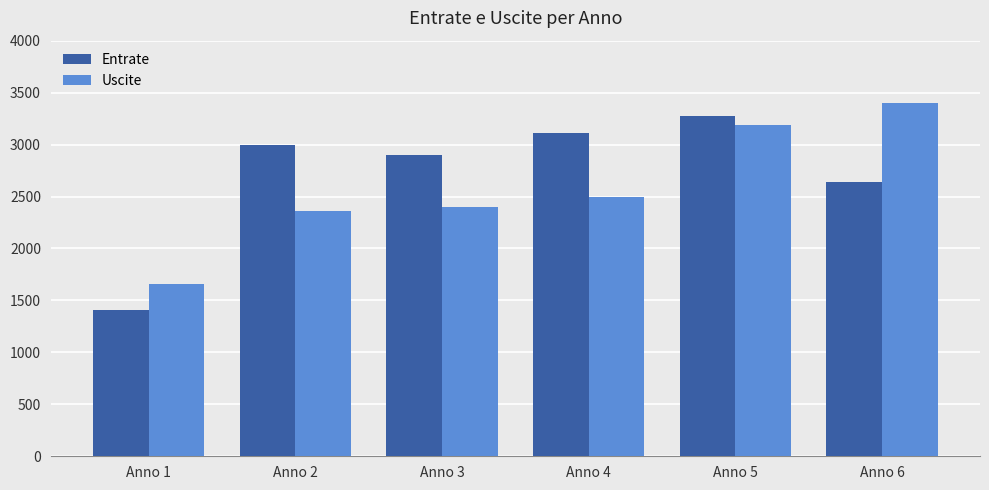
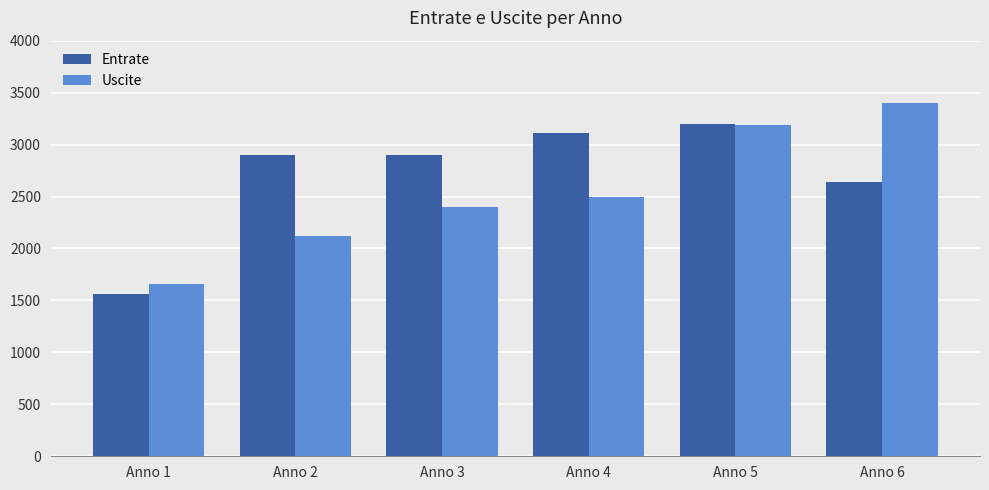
Entrate, Anno 1: 1400 -> 1560
Entrate, Anno 2: 3000 -> 2900
Uscite, Anno 2: 2360 -> 2120
Entrate, Anno 5: 3280 -> 3200
